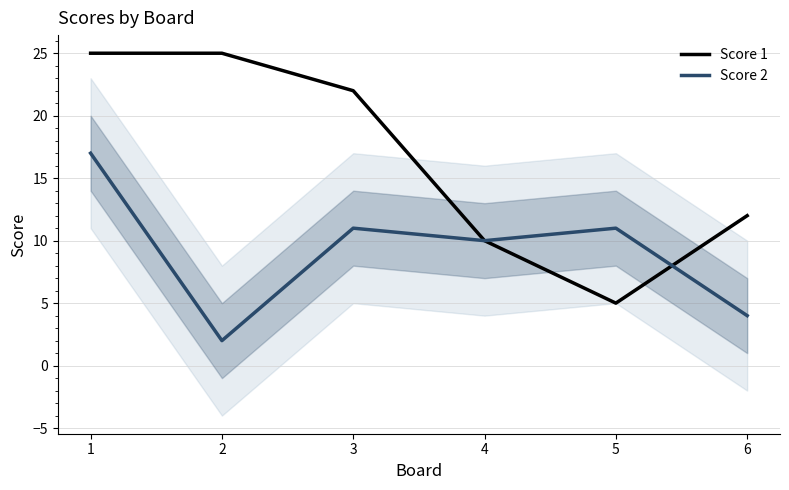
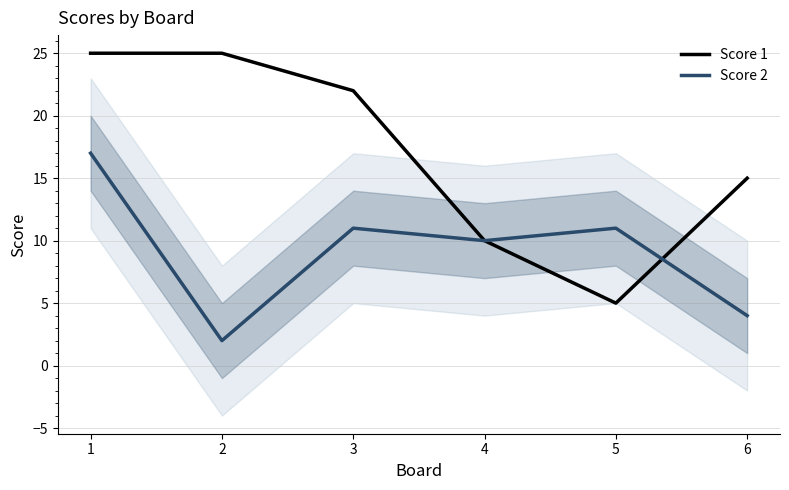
Score 1, 6: 12 -> 15
